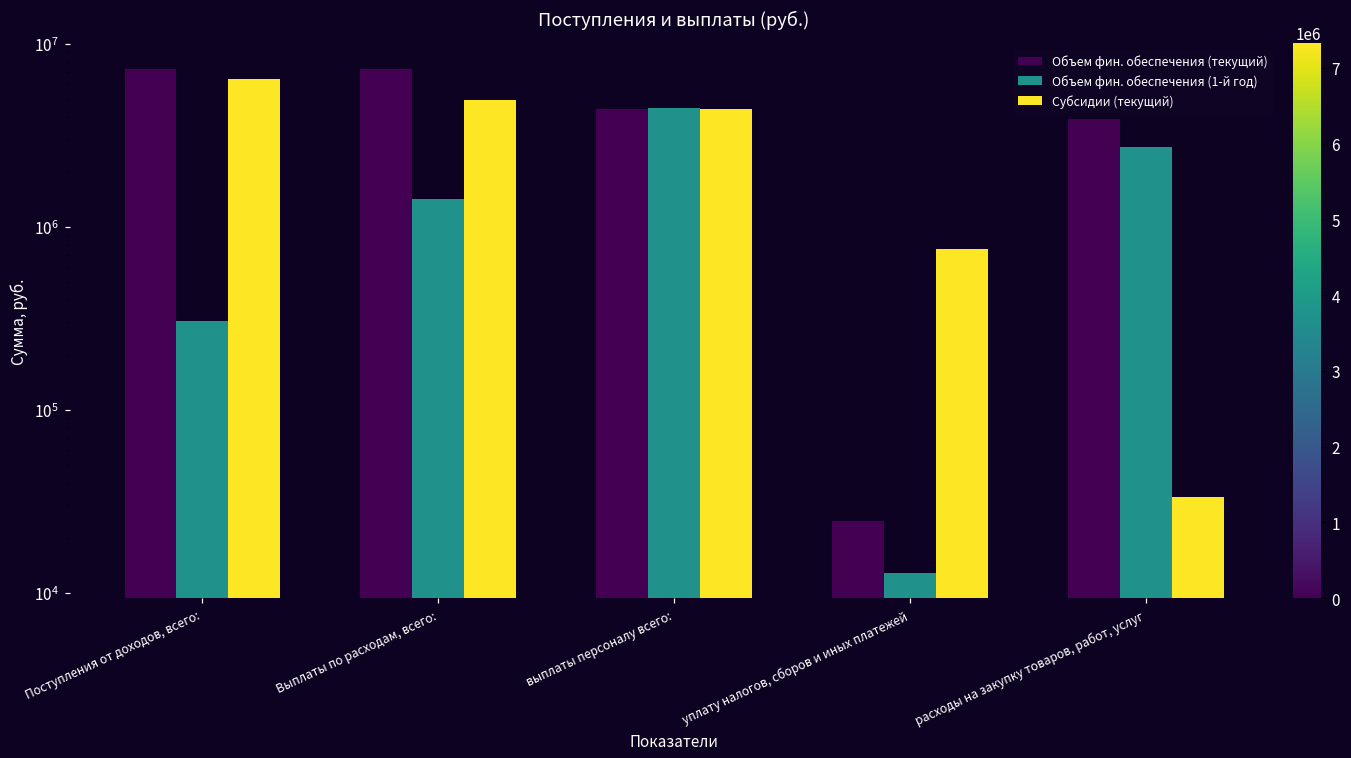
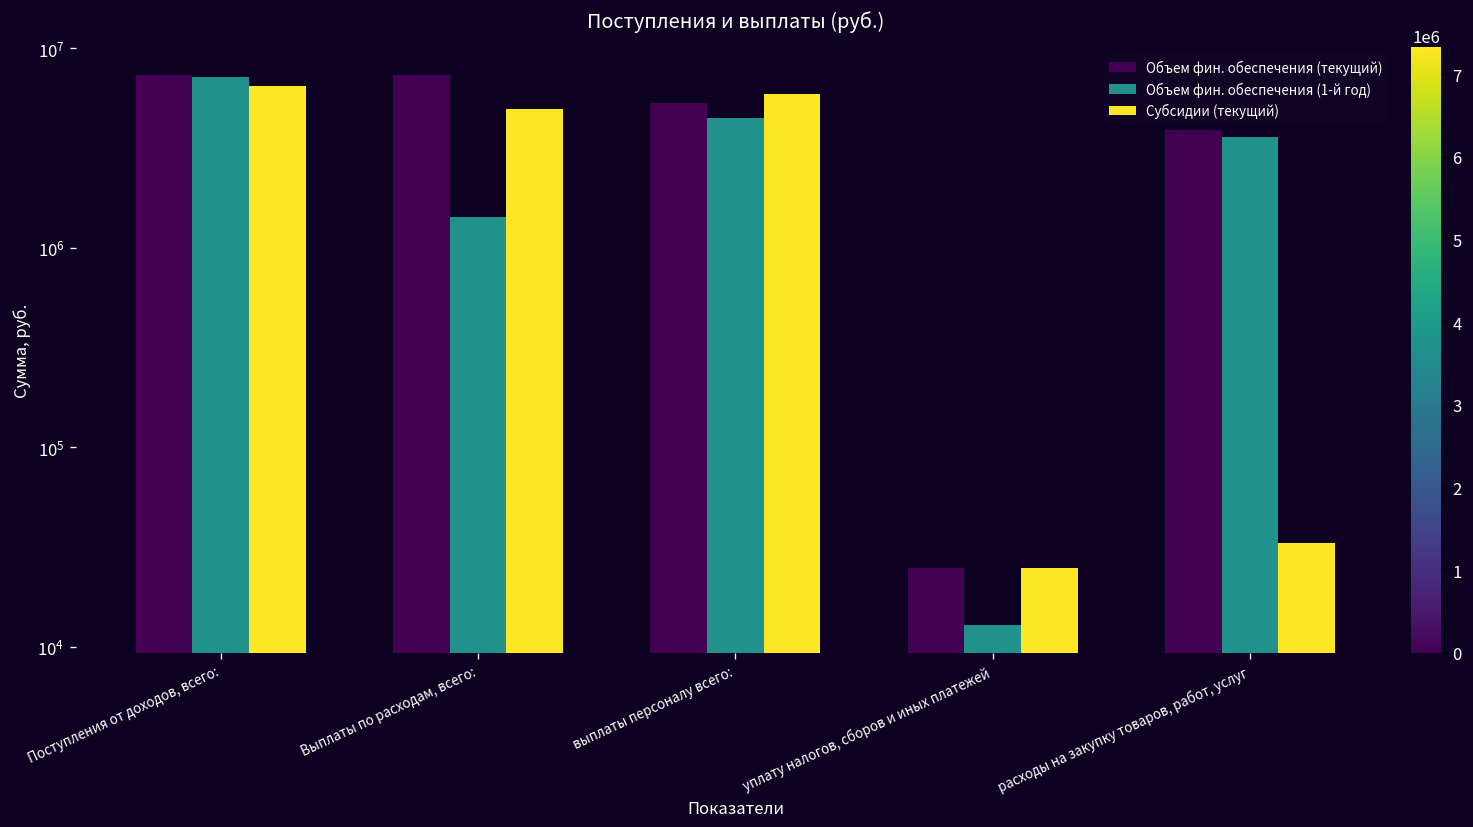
Объем фин. обеспечения (1-й год), Поступления от доходов, всего:: 310000 -> 7200000
Объем фин. обеспечения (текущий), выплаты персоналу всего:: 4400000 -> 5300000
Субсидии (текущий), выплаты персоналу всего:: 4400000 -> 5800000
Субсидии (текущий), уплату налогов, сборов и иных платежей: 800000 -> 25000
Объем фин. обеспечения (1-й год), расходы на закупку товаров, работ, услуг: 2700000 -> 3600000
